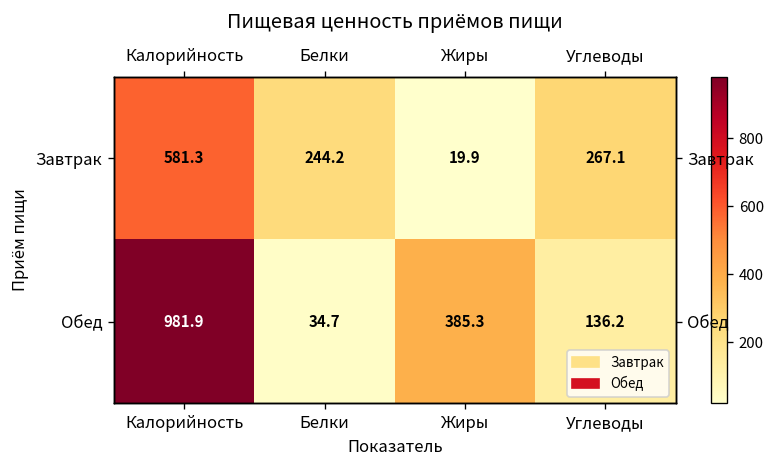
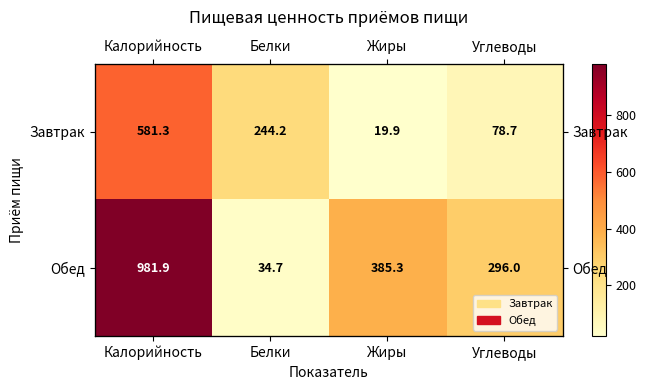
Завтрак, Углеводы: 267.1 -> 78.7
Обед, Углеводы: 136.2 -> 296.0
